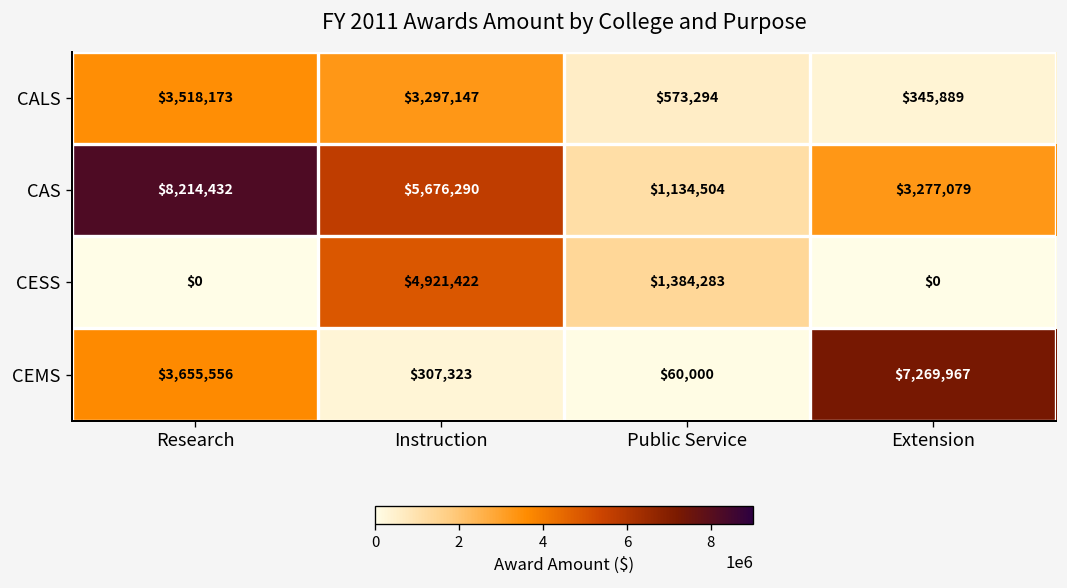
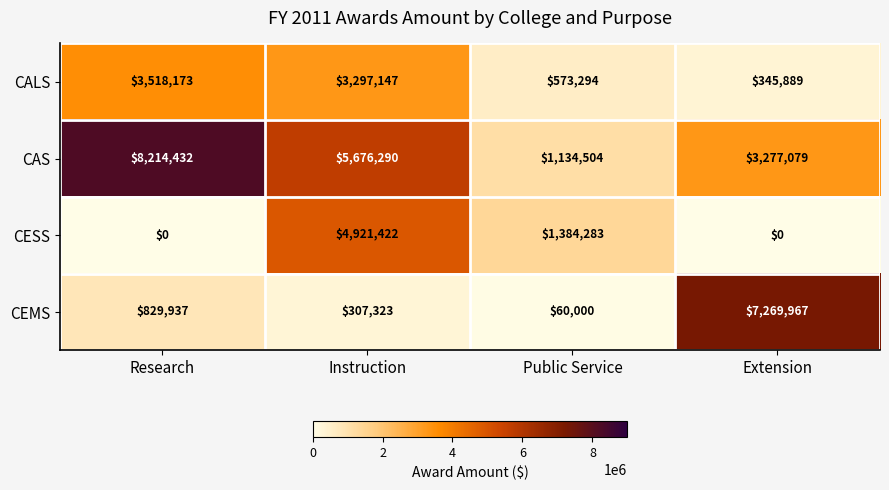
CEMS, Research: $3,655,556 -> $829,937
